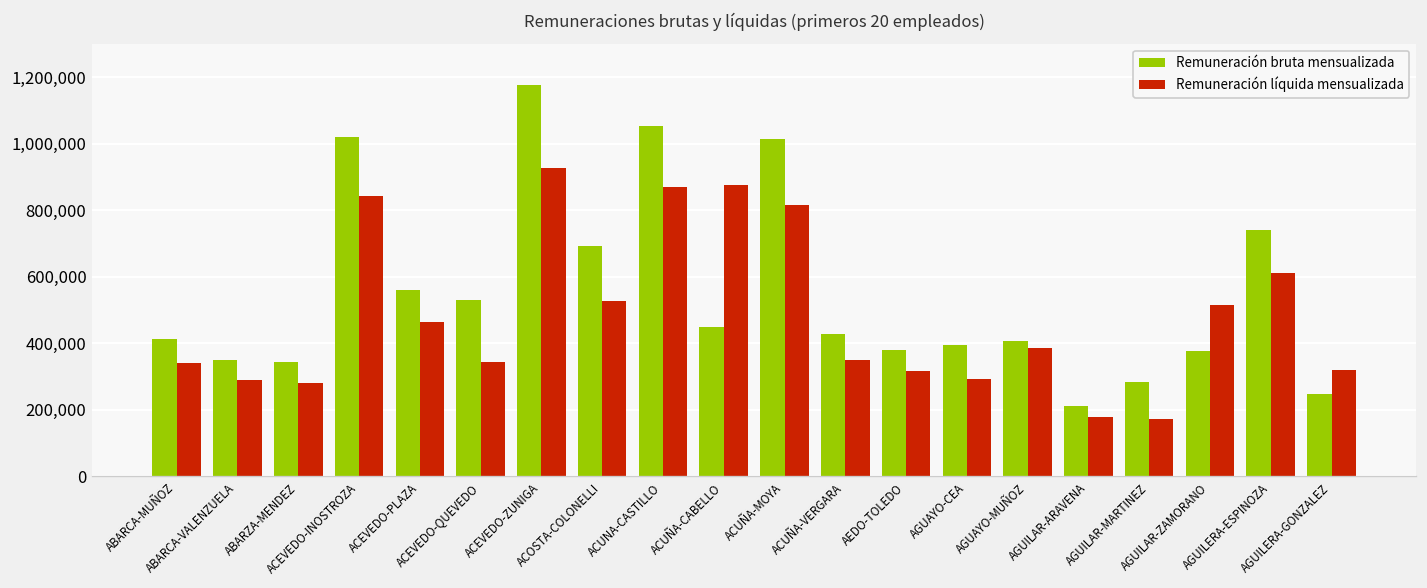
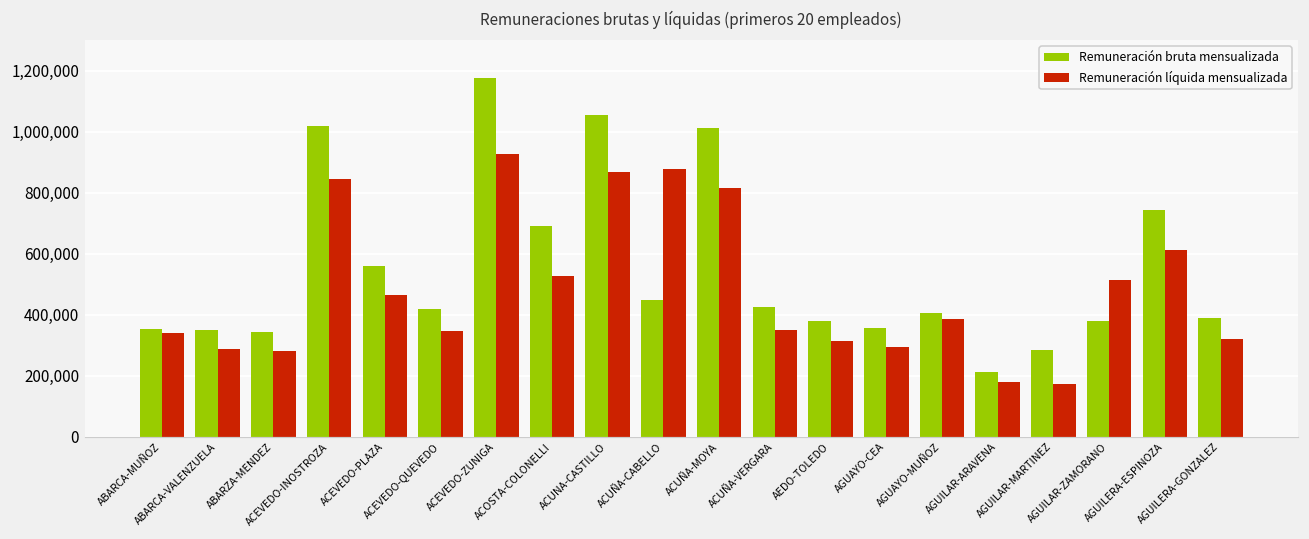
Remuneración bruta mensualizada, ABARCA-MUÑOZ: 410,000 -> 350,000
Remuneración bruta mensualizada, ACEVEDO-QUEVEDO: 530,000 -> 420,000
Remuneración bruta mensualizada, AGUAYO-CEA: 400,000 -> 350,000
Remuneración bruta mensualizada, AGUILERA-GONZALEZ: 250,000 -> 390,000
